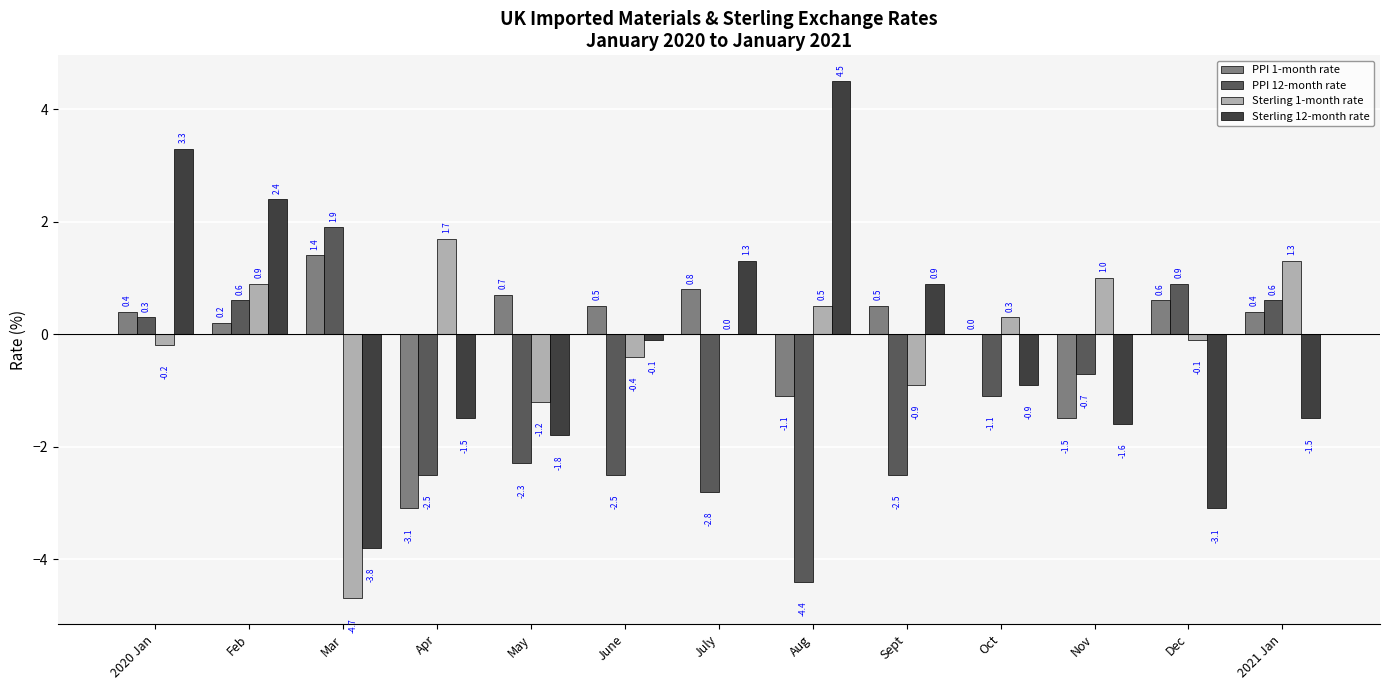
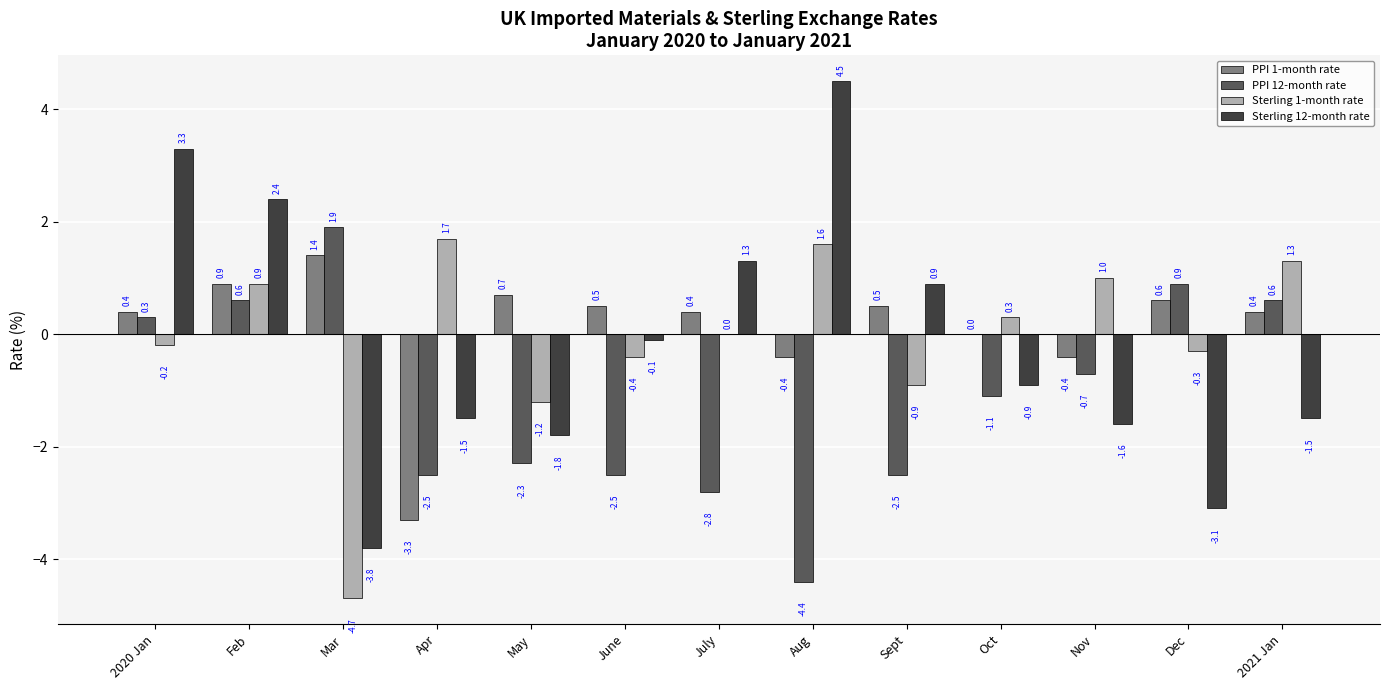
PPI 1-month rate, Feb: 0.2 -> 0.9
PPI 1-month rate, Apr: -3.1 -> -3.3
PPI 1-month rate, July: 0.8 -> 0.4
PPI 1-month rate, Aug: -1.1 -> -0.4
Sterling 1-month rate, Aug: 0.5 -> 1.6
PPI 1-month rate, Nov: -1.5 -> -0.4
Sterling 1-month rate, Dec: -0.1 -> -0.3
